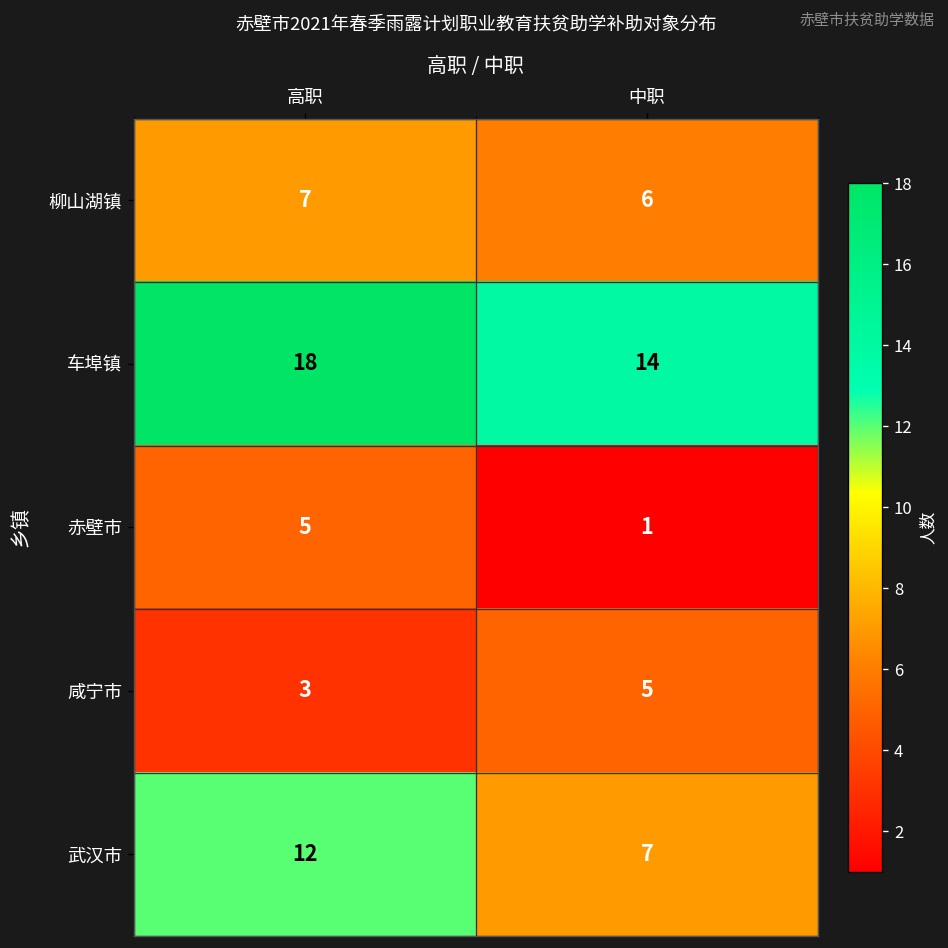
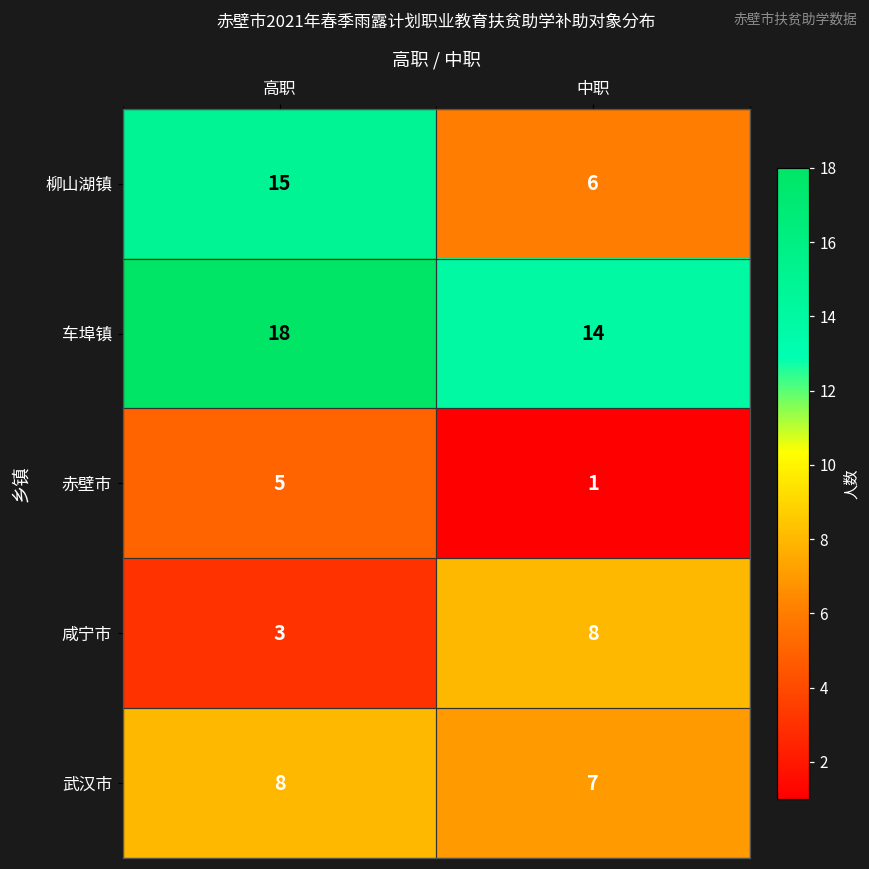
柳山湖镇, 高职: 7 -> 15
咸宁市, 中职: 5 -> 8
武汉市, 高职: 12 -> 8
